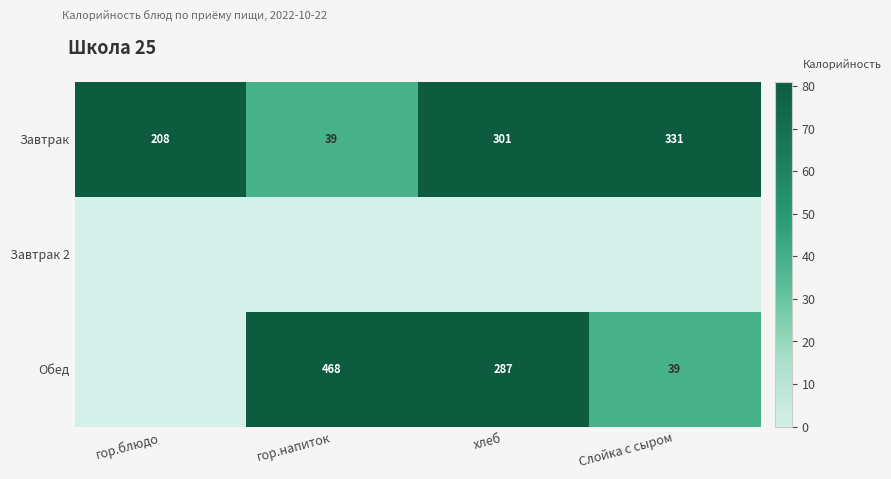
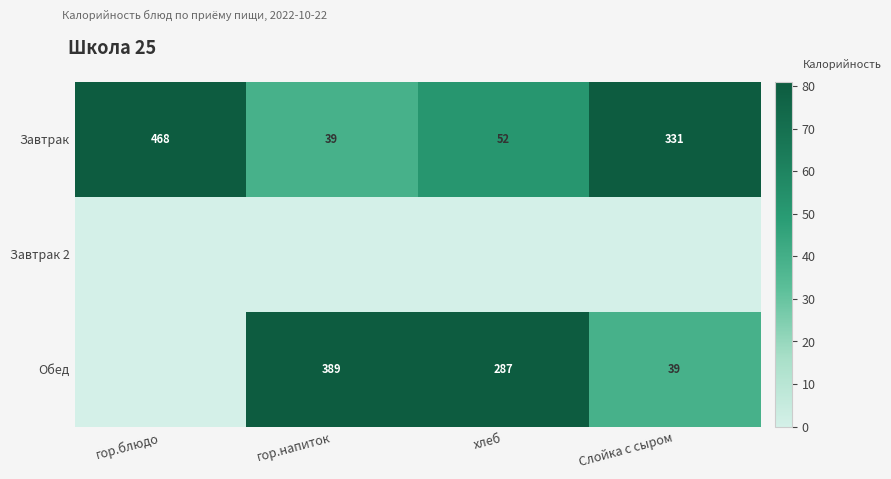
Завтрак, гор.блюдо: 208 -> 468
Завтрак, хлеб: 301 -> 52
Обед, гор.напиток: 468 -> 389
